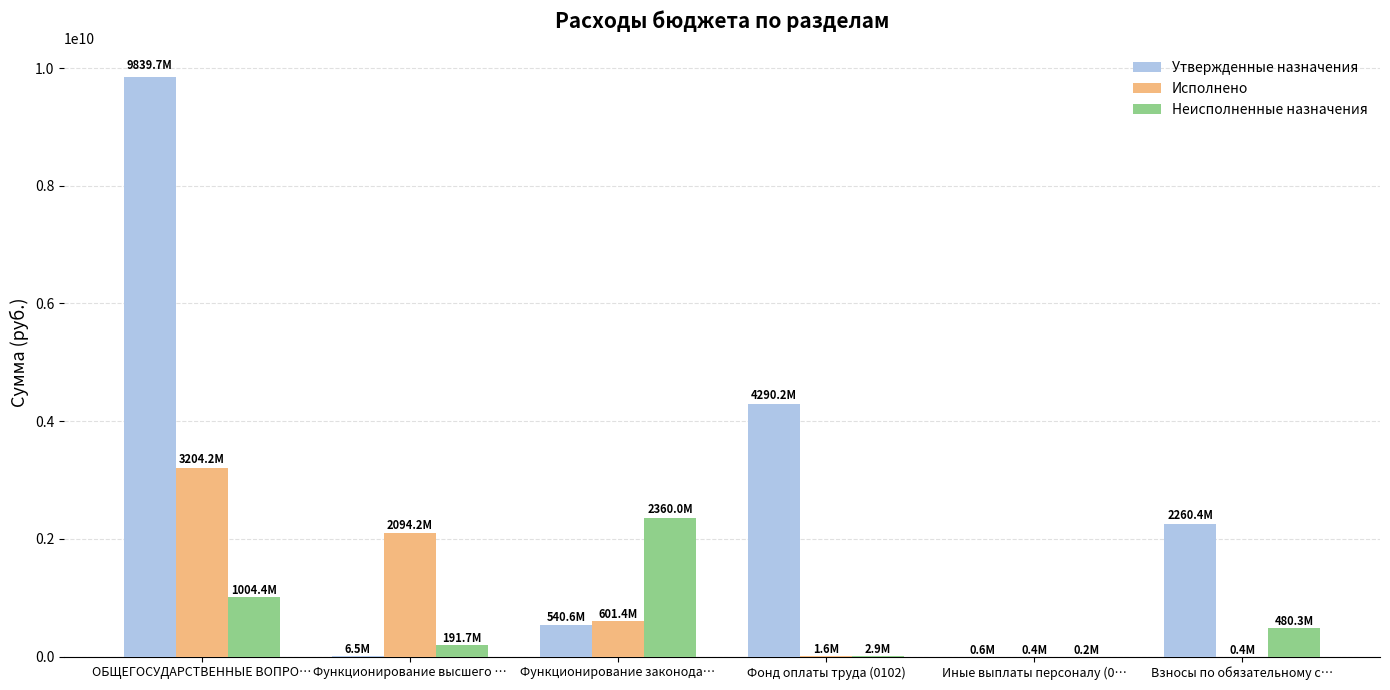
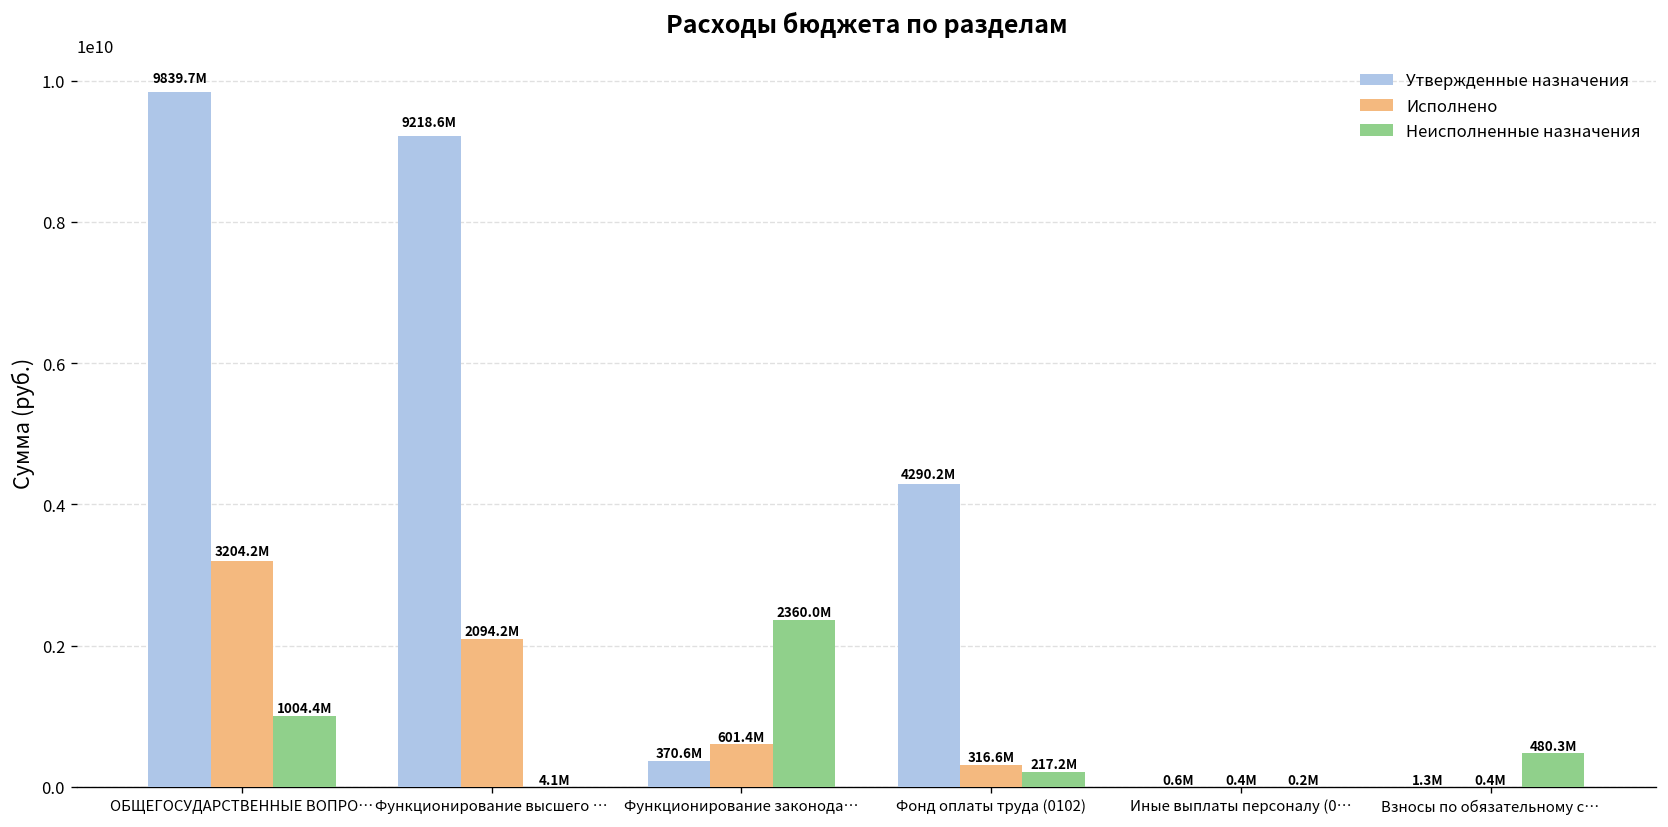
Утвержденные назначения, Функционирование высшего …: 6.5M -> 9218.6M
Неисполненные назначения, Функционирование высшего …: 191.7M -> 4.1M
Утвержденные назначения, Функционирование законода…: 540.6M -> 370.6M
Исполнено, Фонд оплаты труда (0102): 1.6M -> 316.6M
Неисполненные назначения, Фонд оплаты труда (0102): 2.9M -> 217.2M
Утвержденные назначения, Взносы по обязательному с…: 2260.4M -> 1.3M
